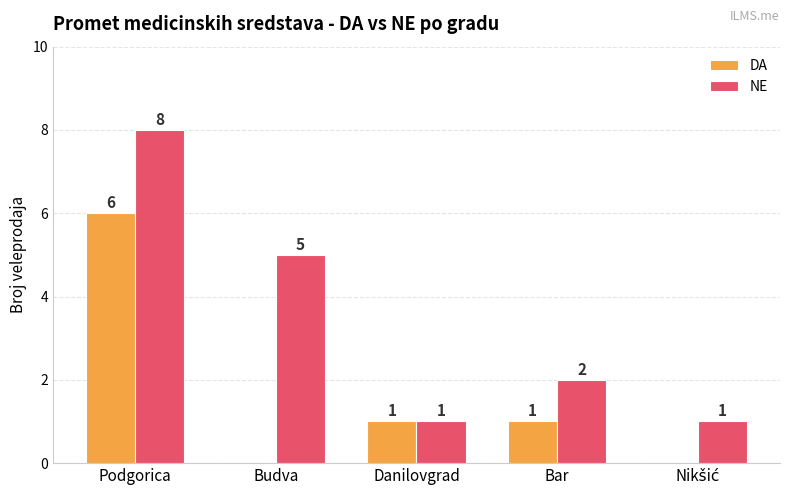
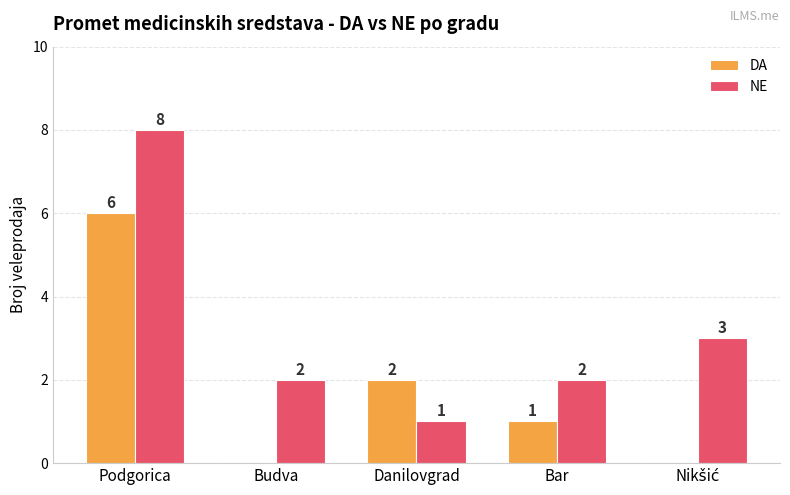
NE, Budva: 5 -> 2
DA, Danilovgrad: 1 -> 2
NE, Nikšić: 1 -> 3
